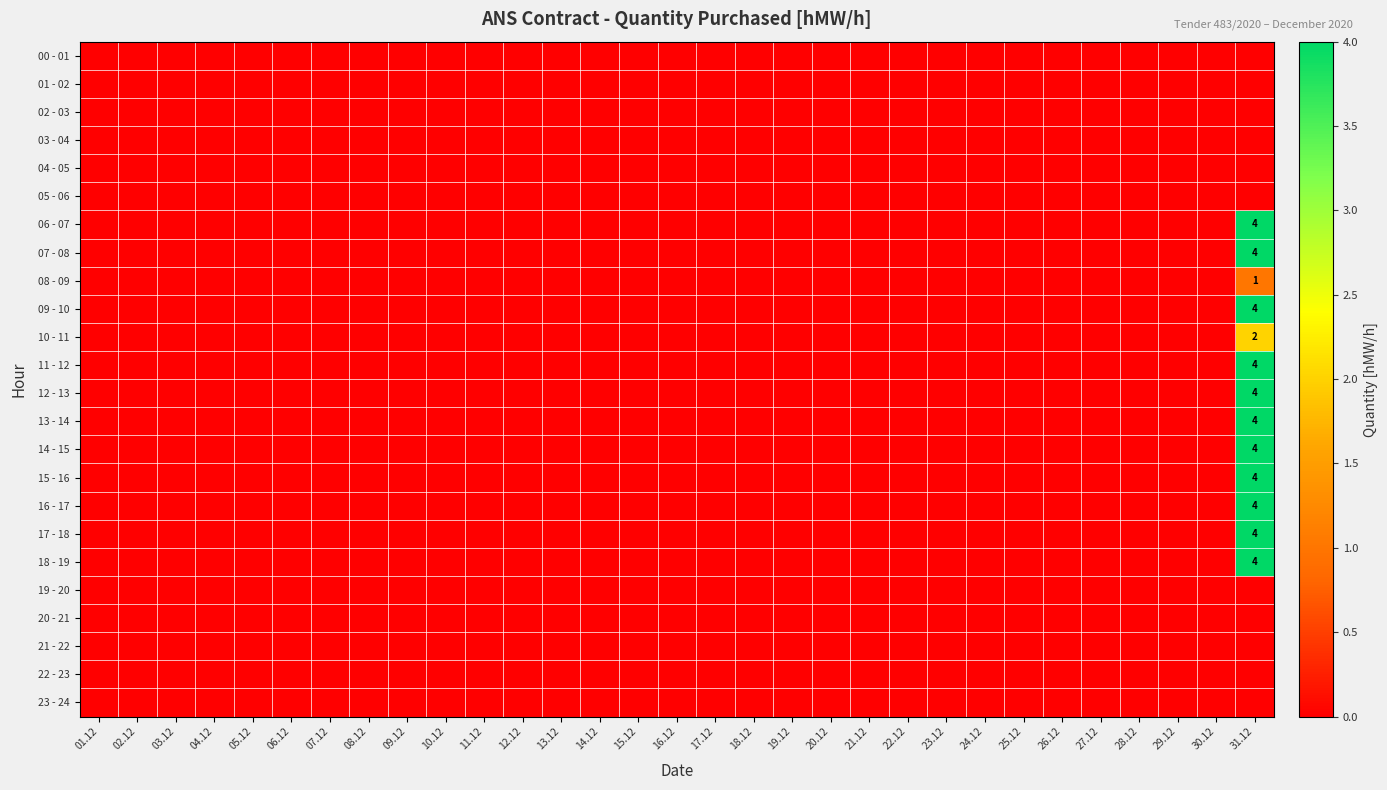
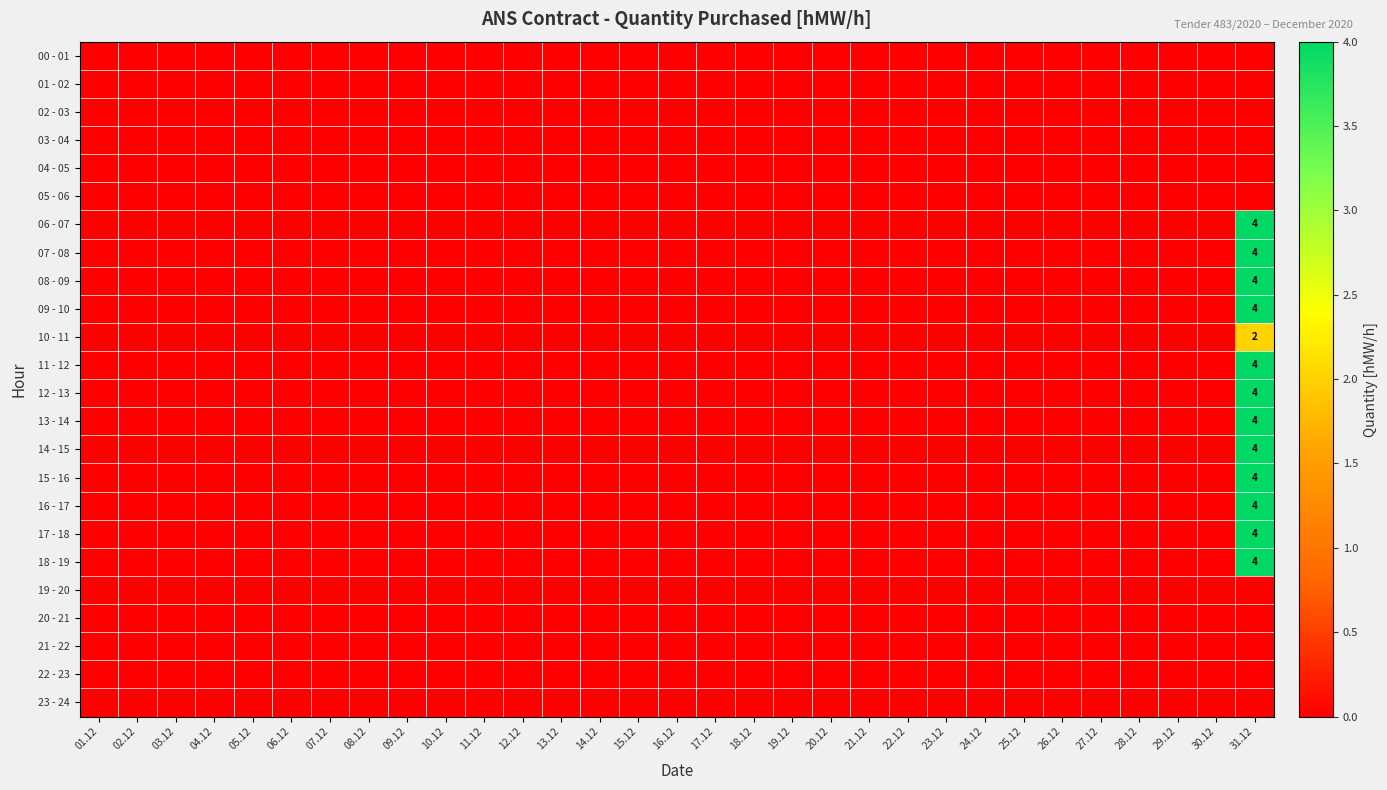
08 - 09, 31.12: 1 -> 4
